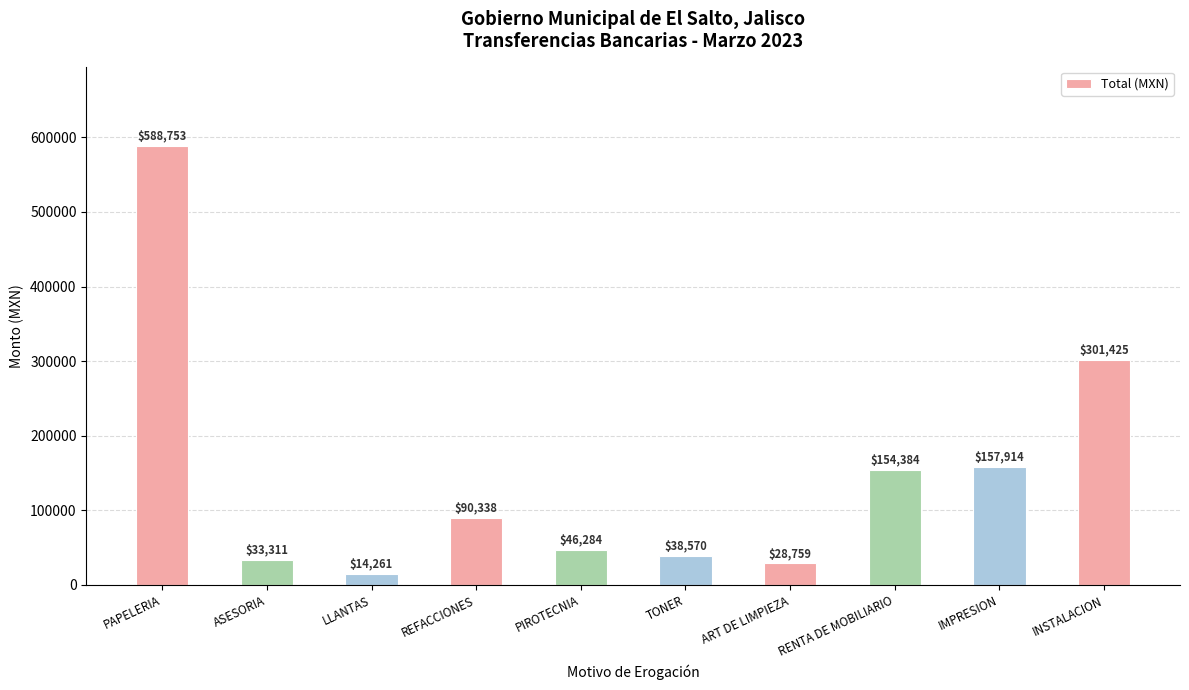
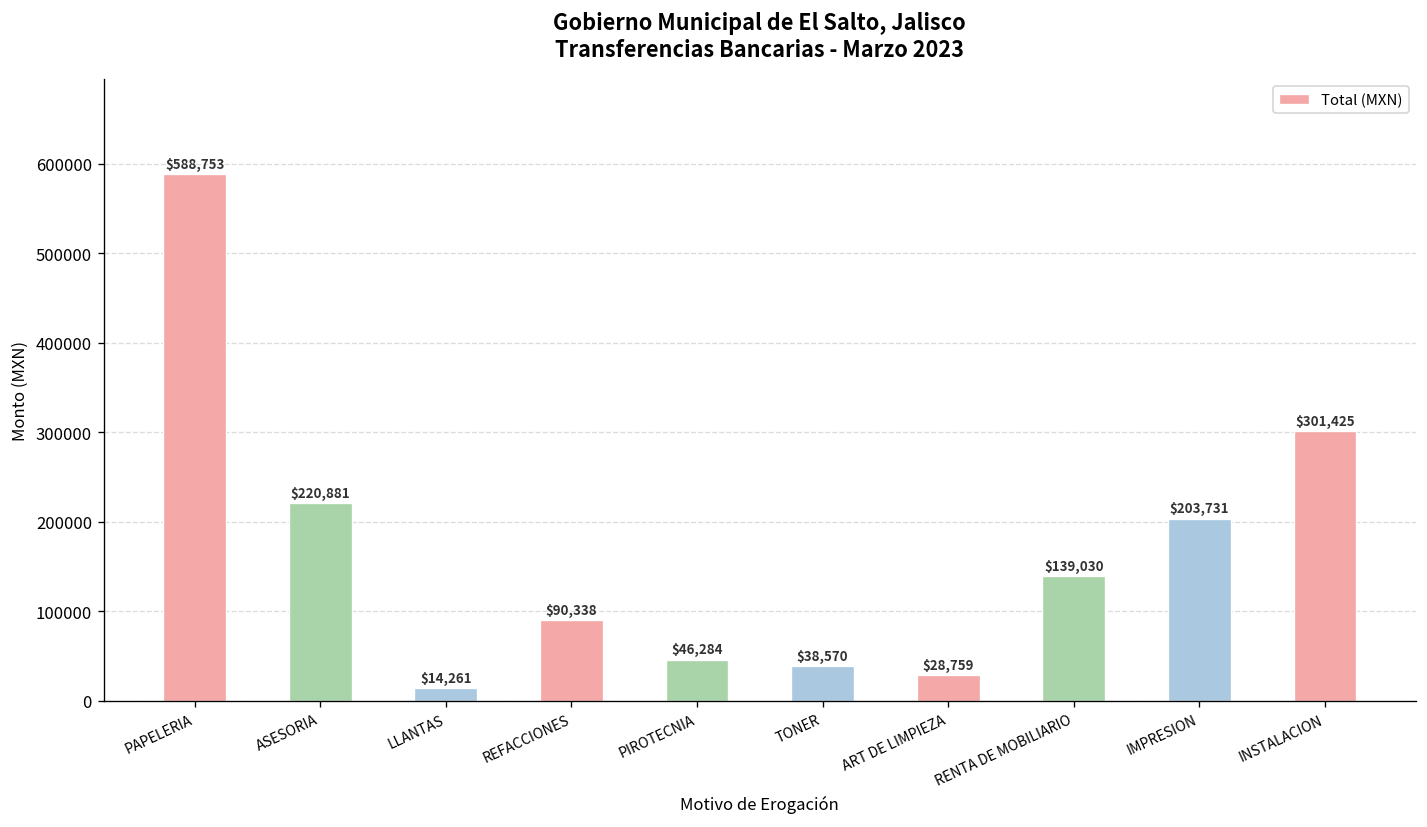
ASESORIA: $33,311 -> $220,881
RENTA DE MOBILIARIO: $154,384 -> $139,030
IMPRESION: $157,914 -> $203,731
